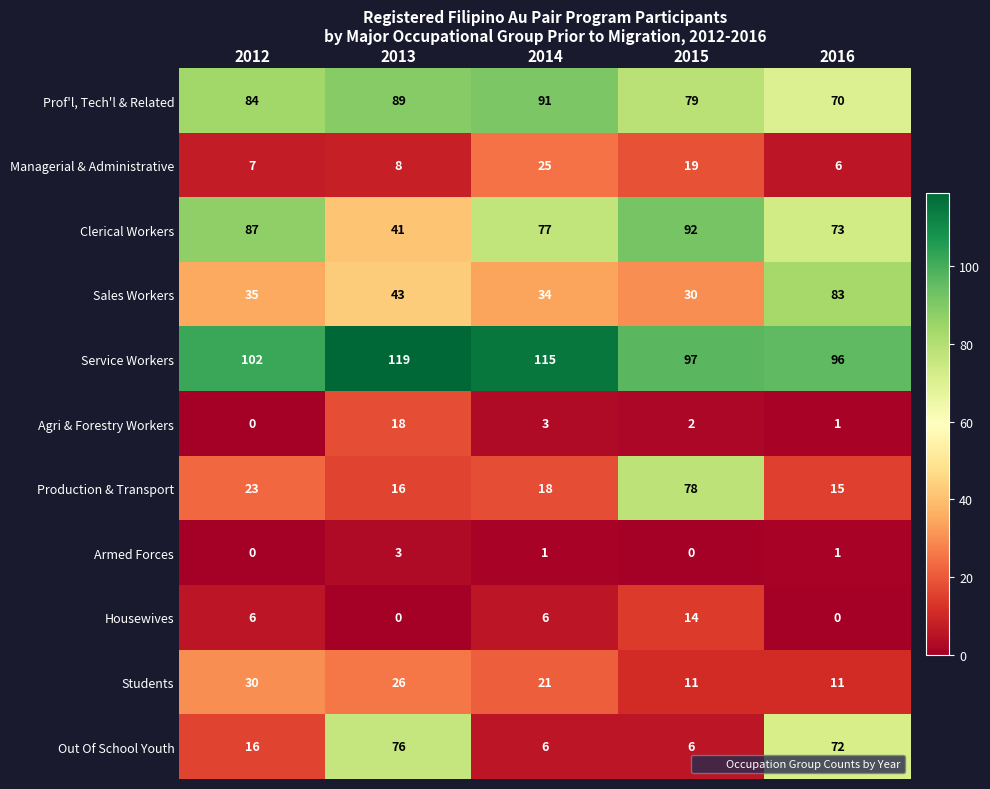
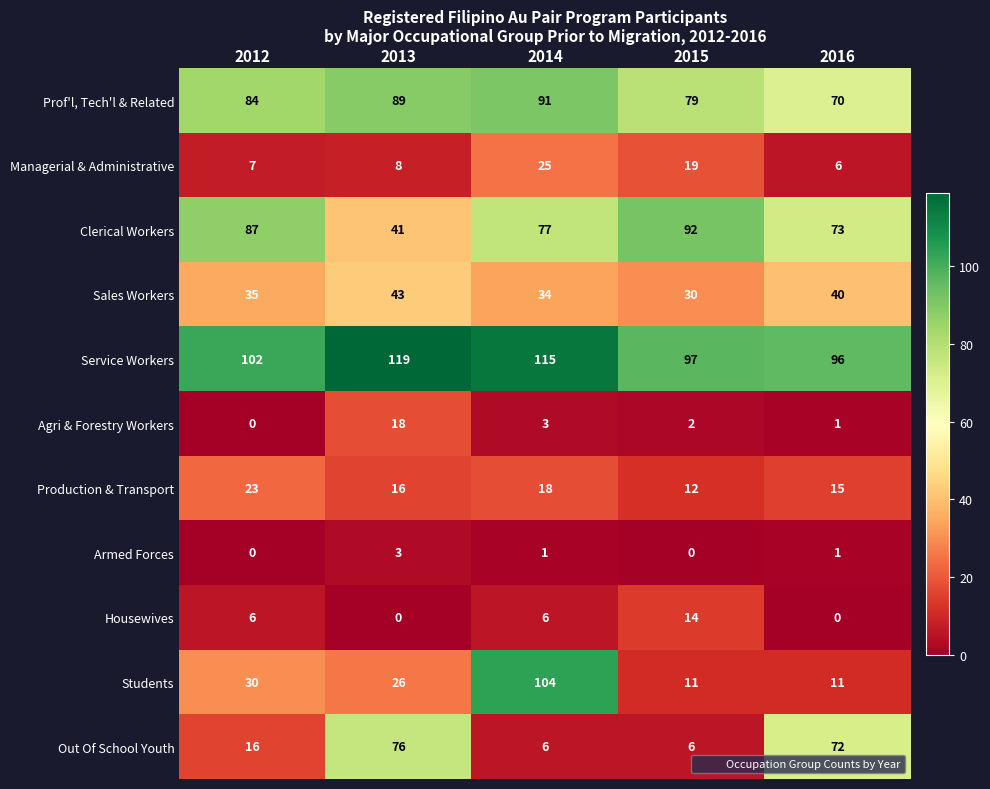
Sales Workers, 2016: 83 -> 40
Production & Transport, 2015: 78 -> 12
Students, 2014: 21 -> 104
